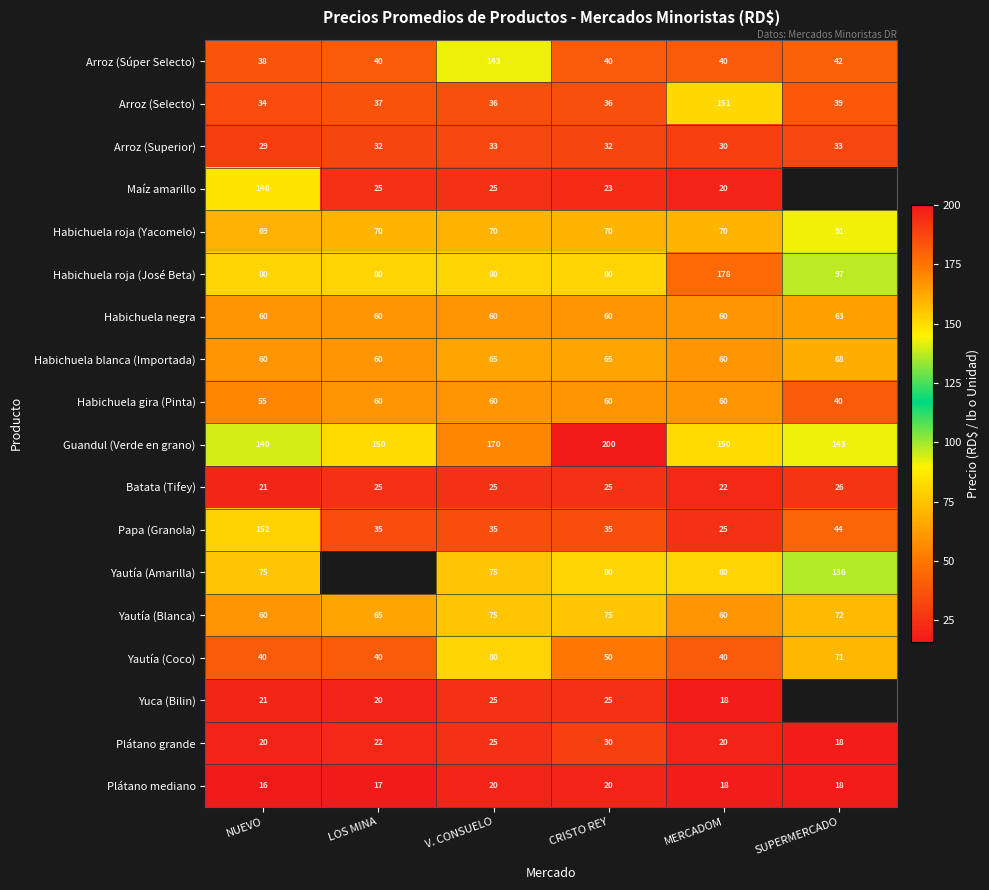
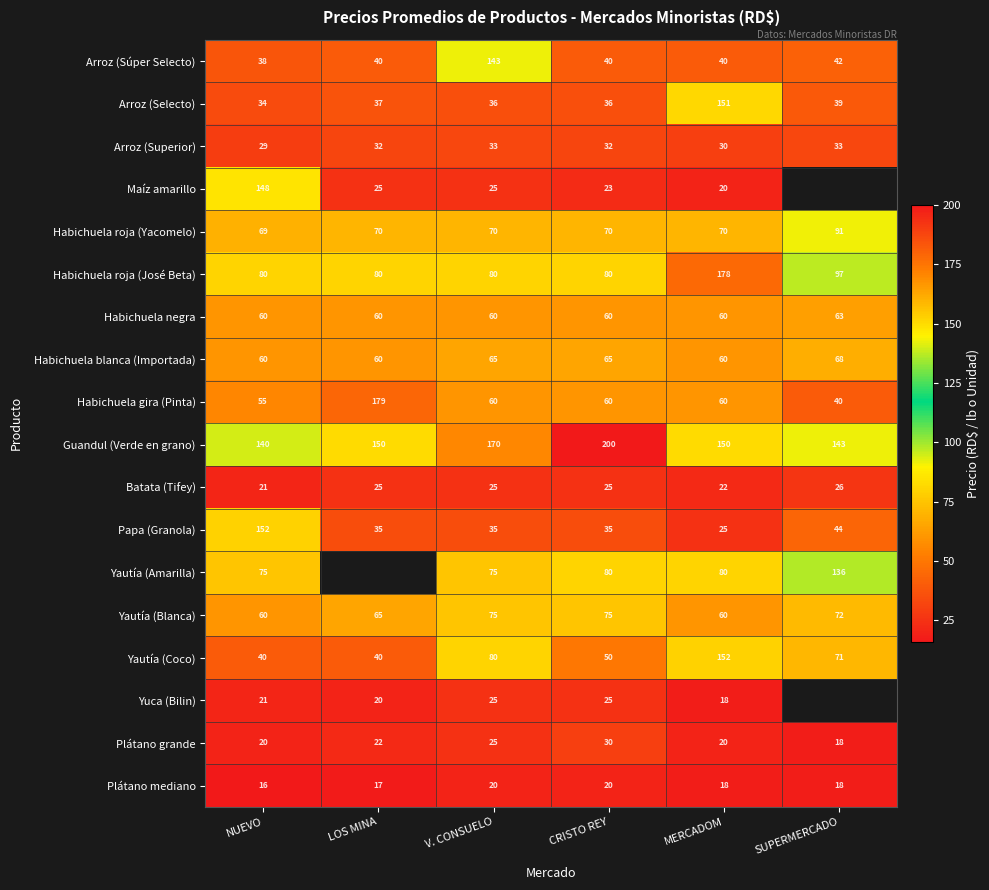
Habichuela gira (Pinta), LOS MINA: 60 -> 179
Yautía (Coco), MERCADOM: 40 -> 152
